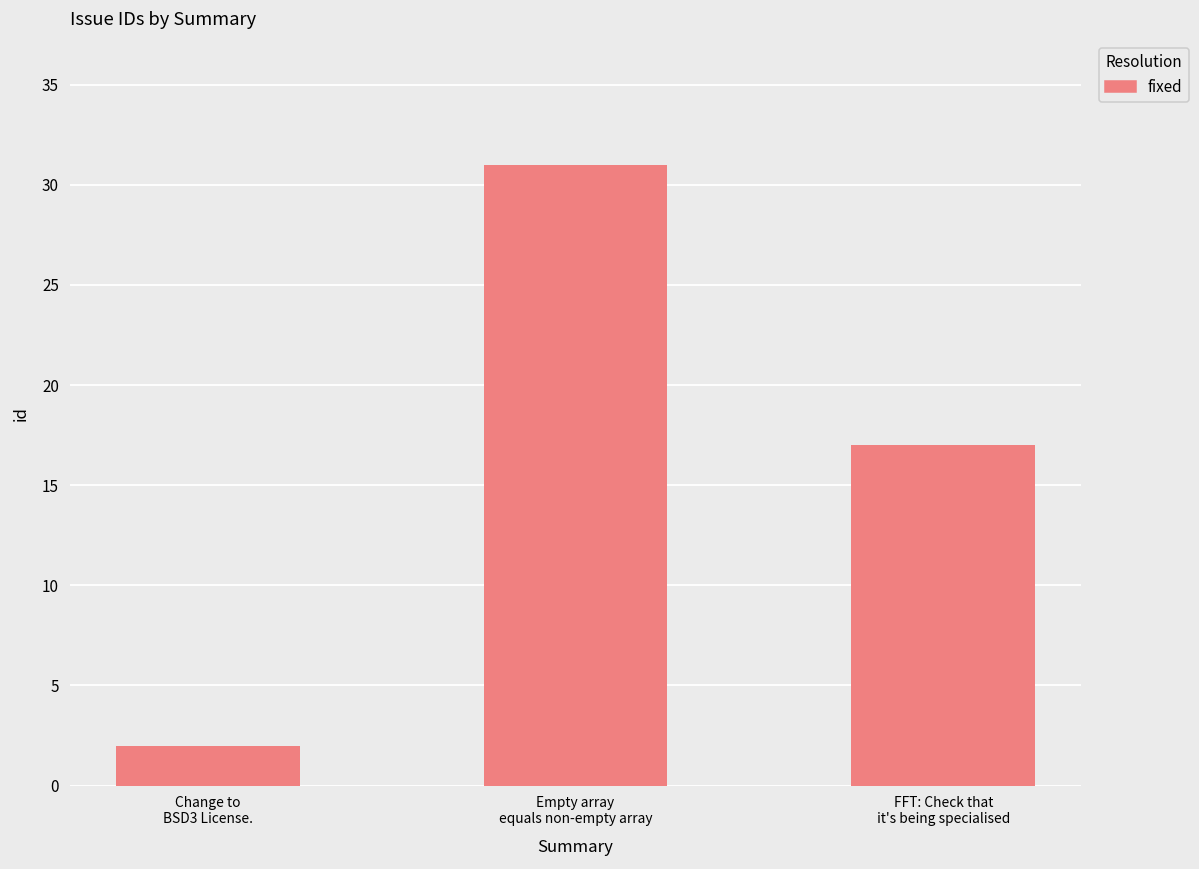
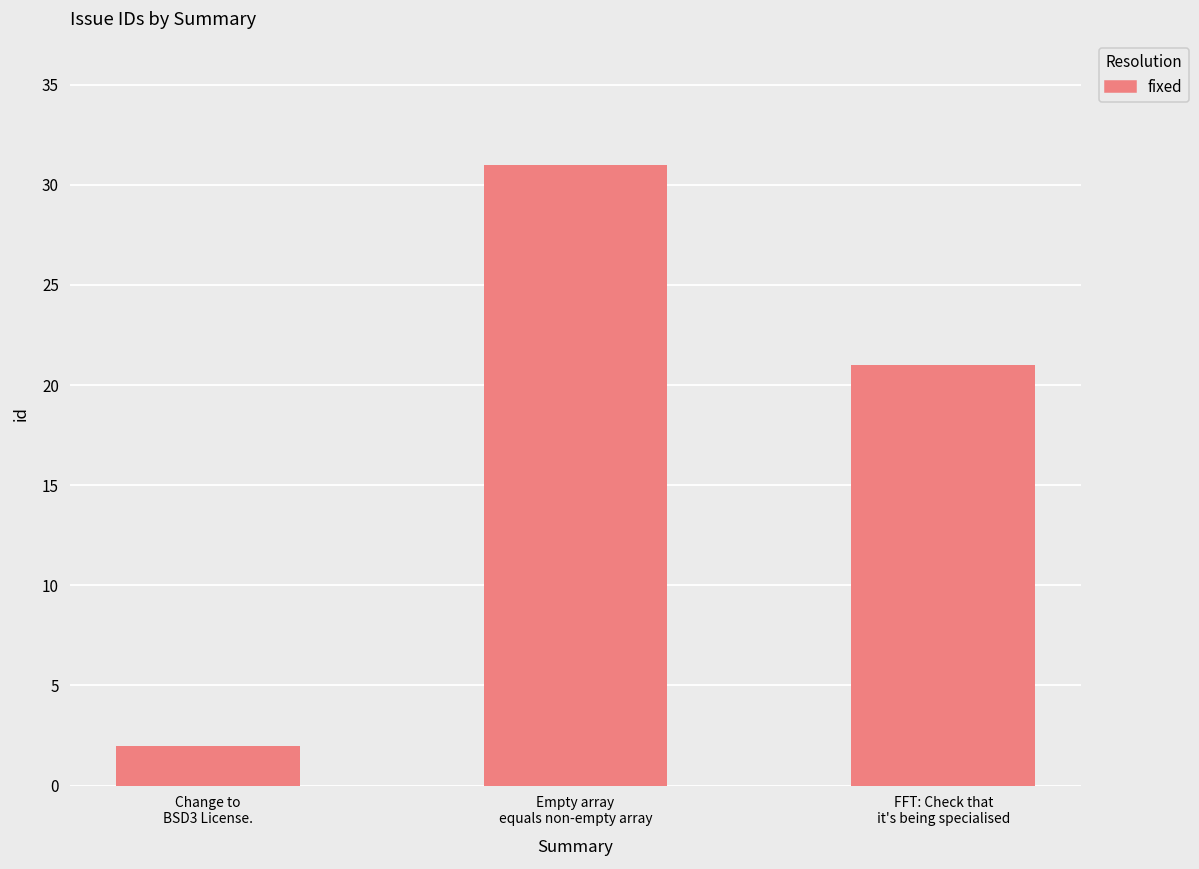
FFT: Check that it's being specialised: 17 -> 21
